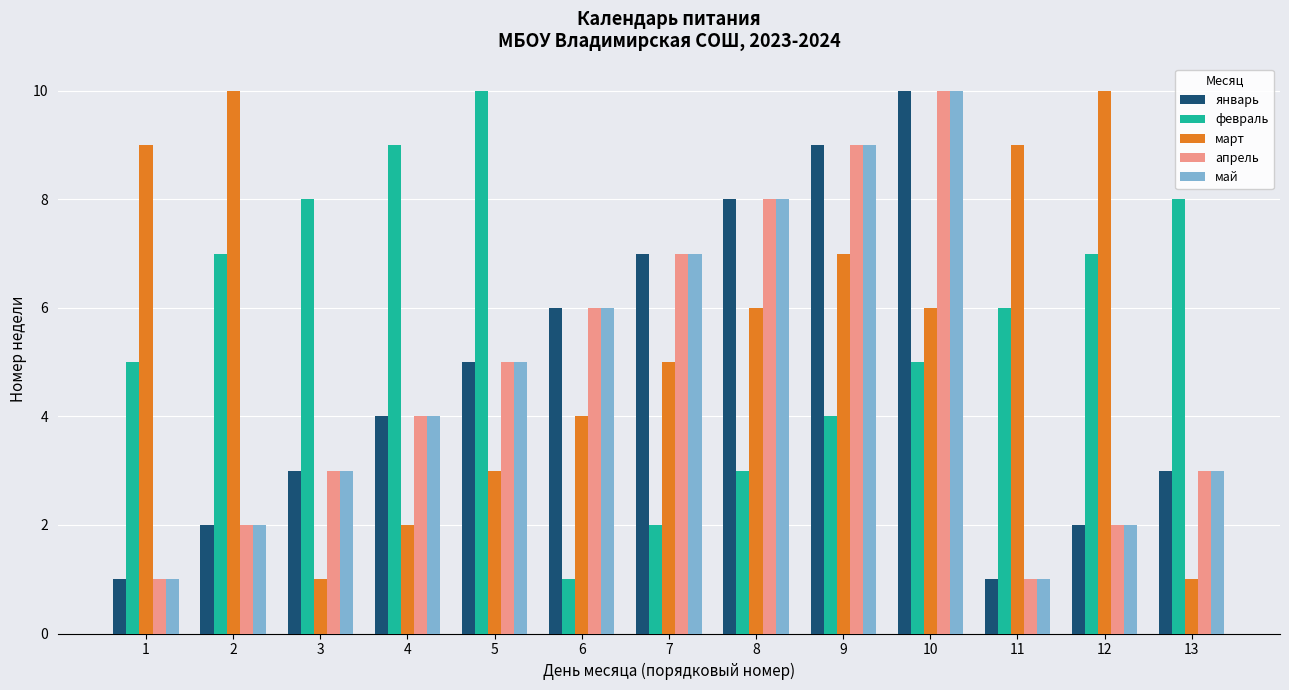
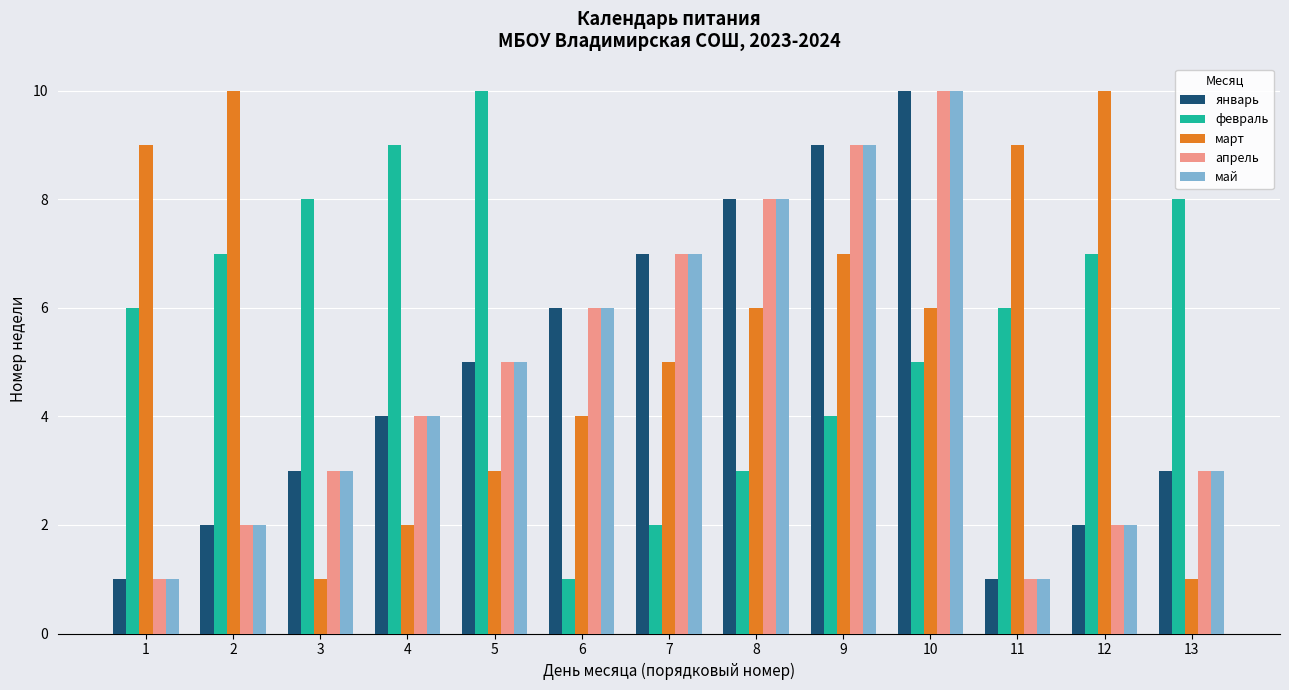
февраль, 1: 5 -> 6
